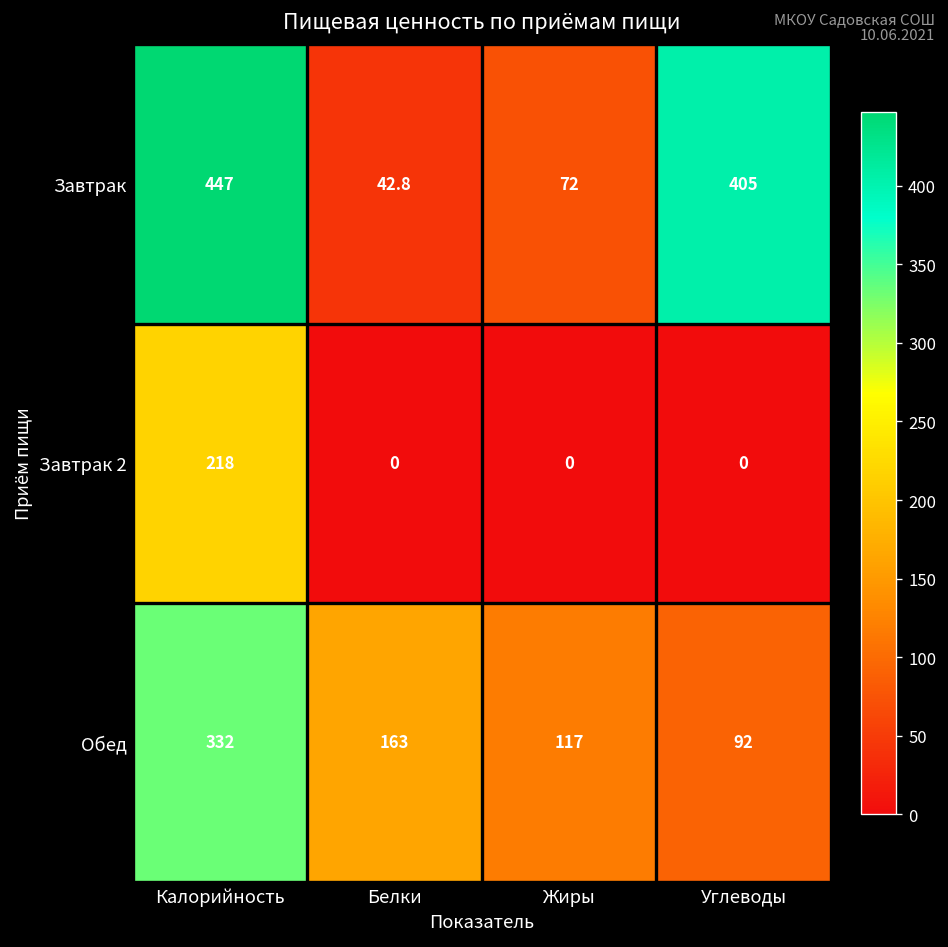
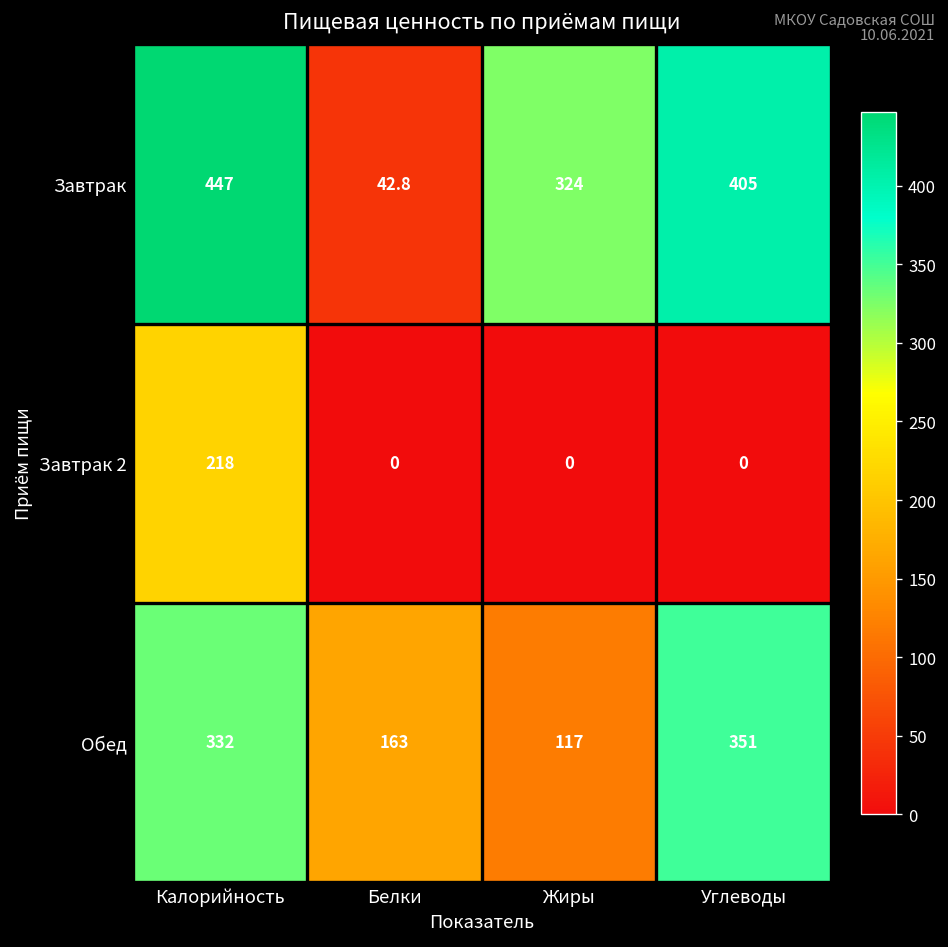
Завтрак, Жиры: 72 -> 324
Обед, Углеводы: 92 -> 351
